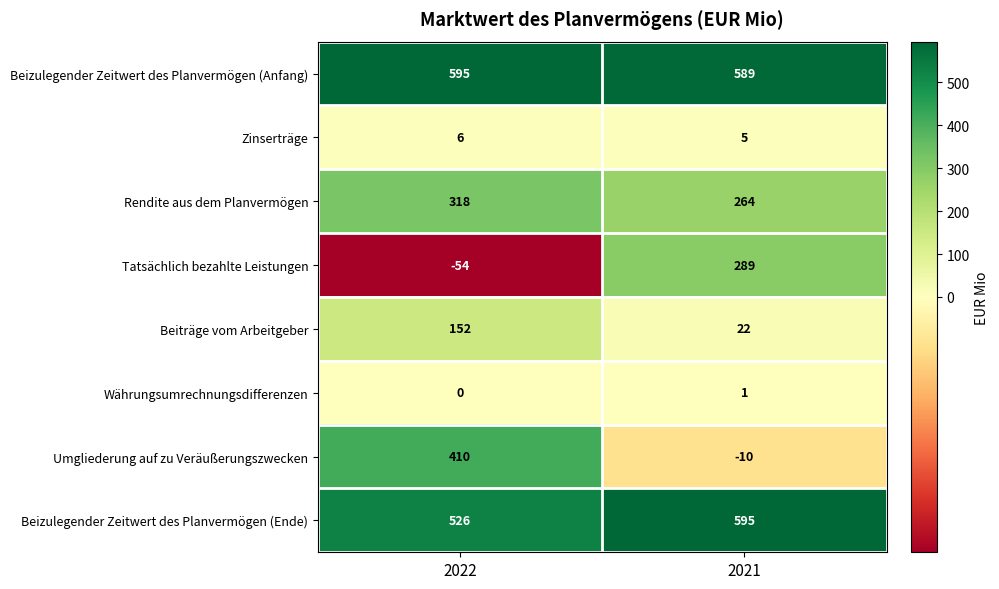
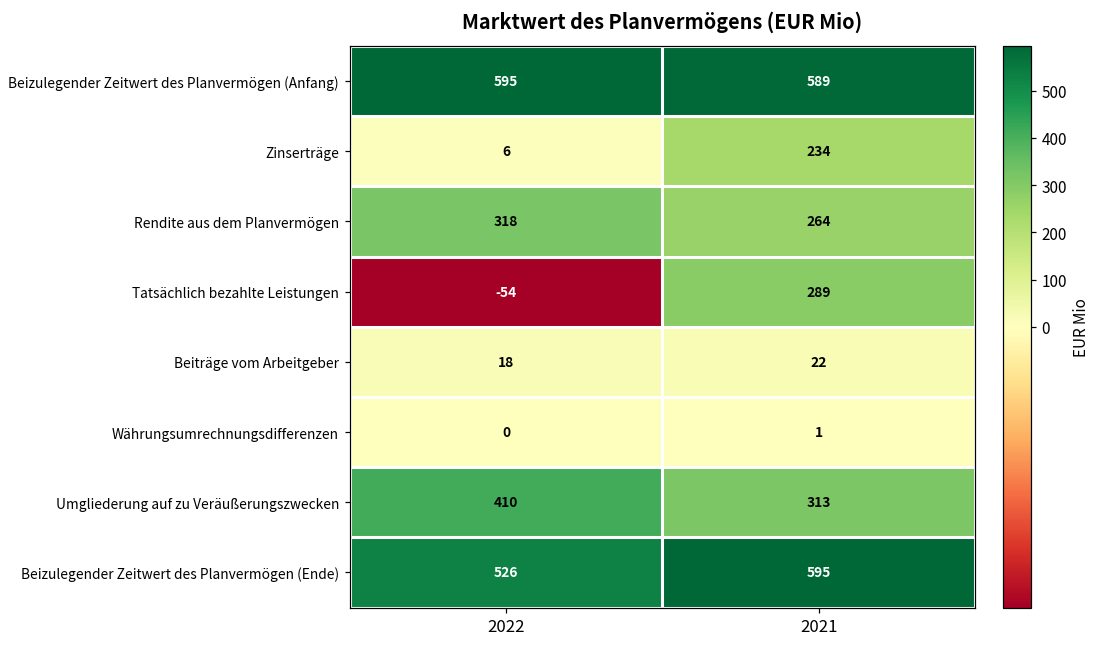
Zinserträge, 2021: 5 -> 234
Beiträge vom Arbeitgeber, 2022: 152 -> 18
Umgliederung auf zu Veräußerungszwecken, 2021: -10 -> 313
